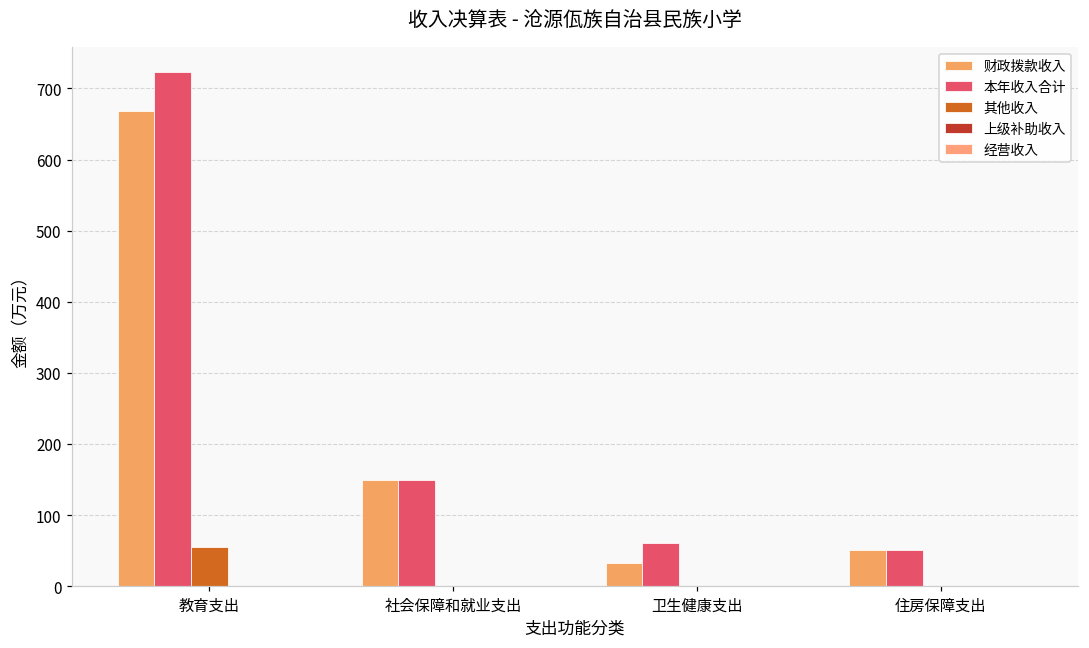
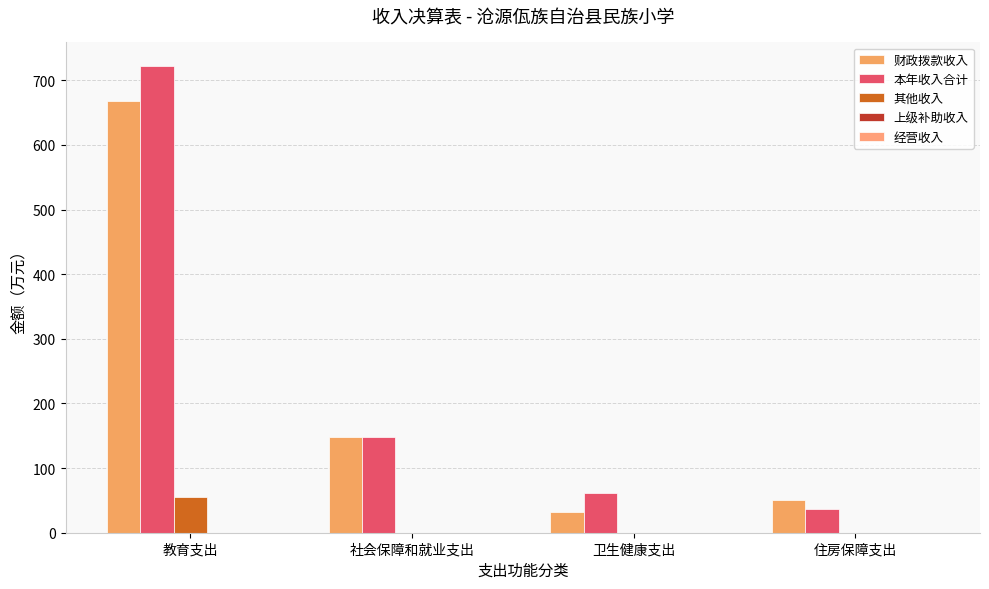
本年收入合计, 住房保障支出: 50 -> 40
